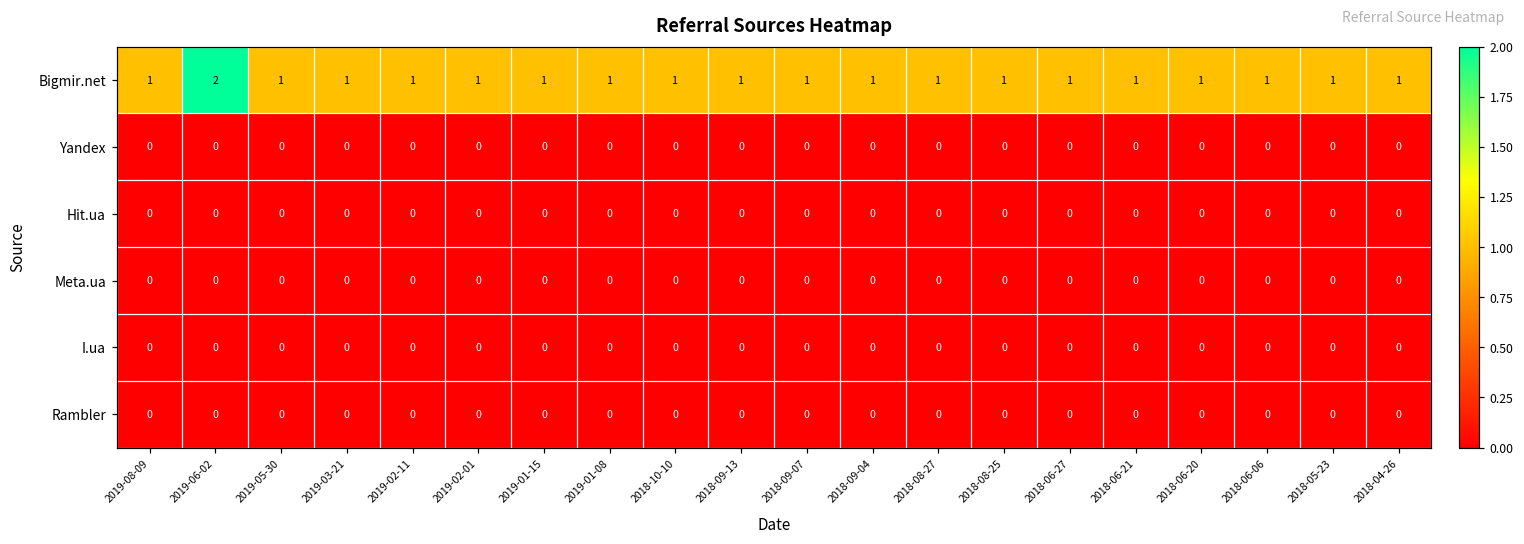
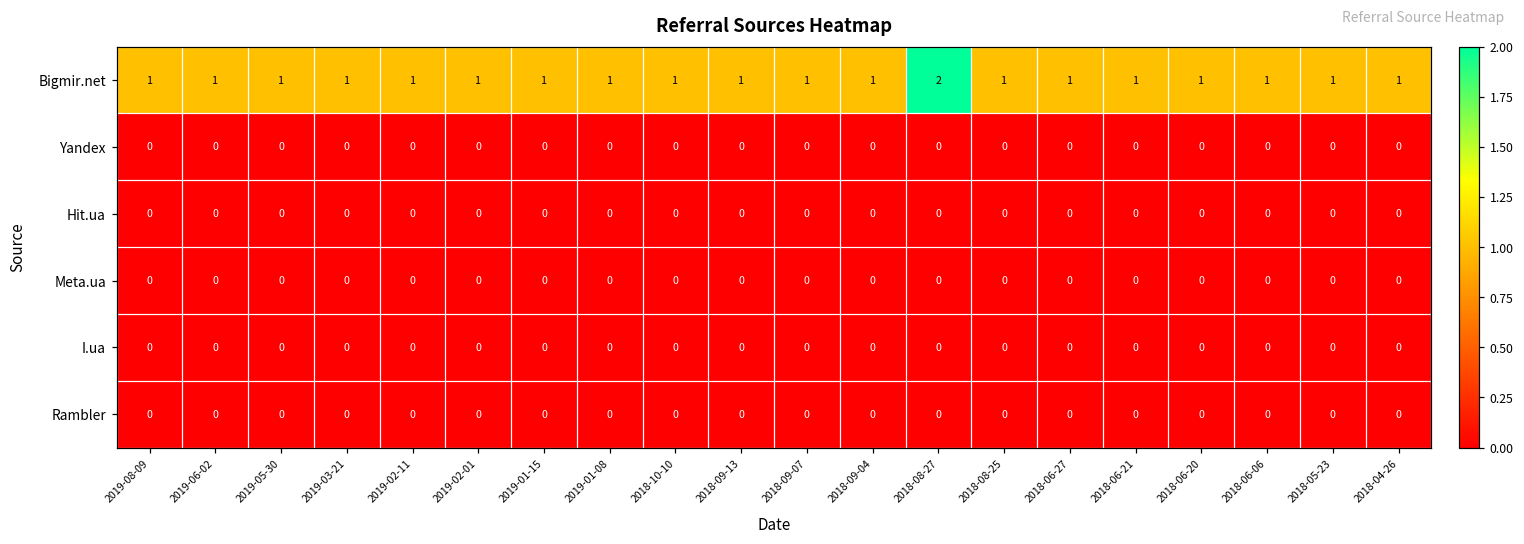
Bigmir.net, 2019-06-02: 2 -> 1
Bigmir.net, 2018-08-27: 1 -> 2
